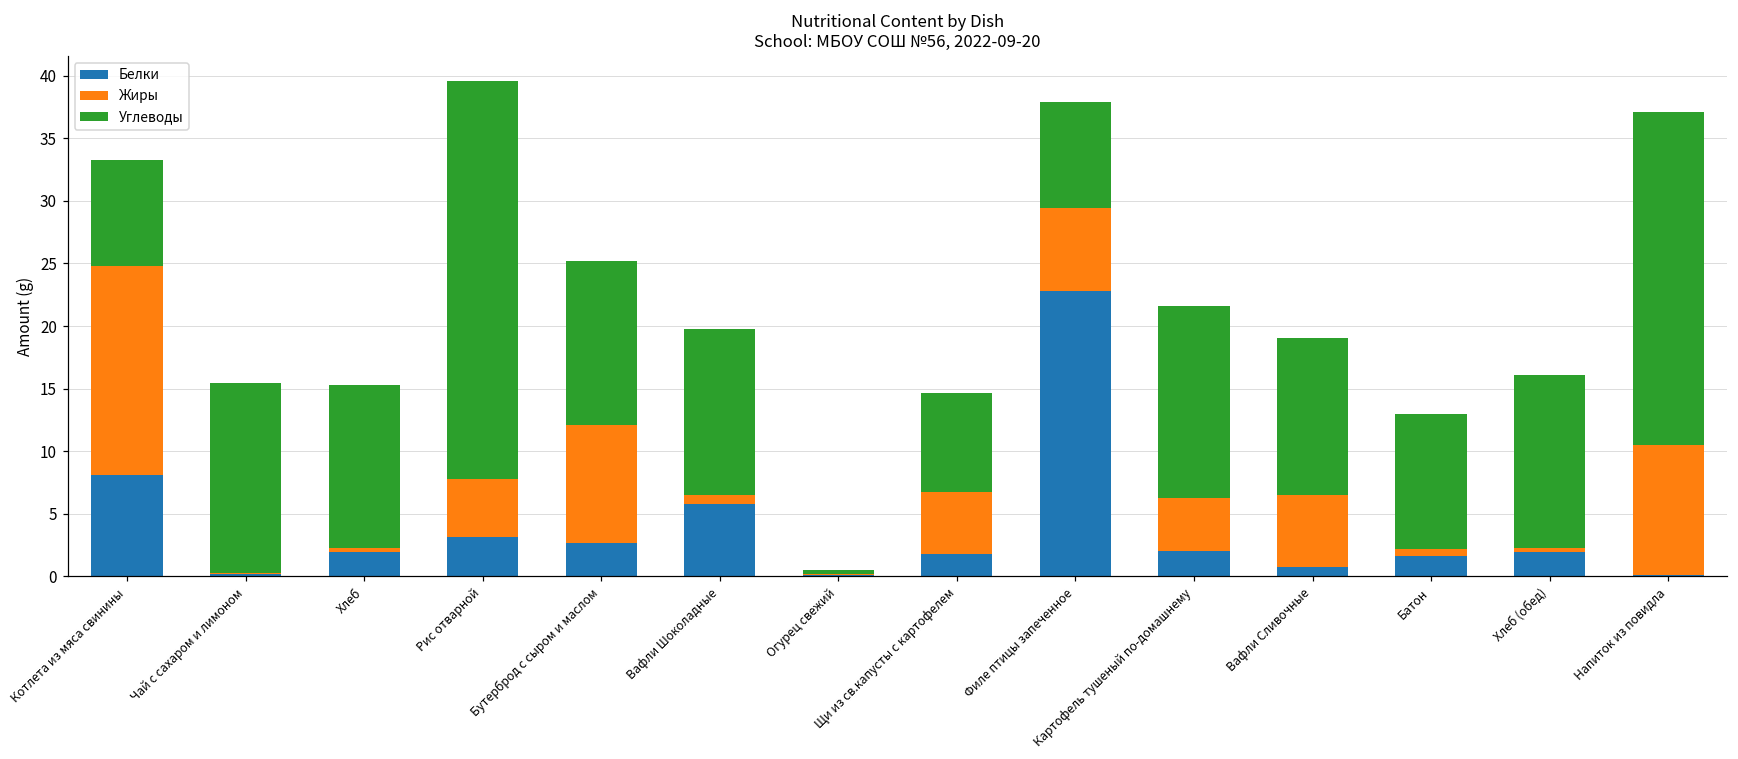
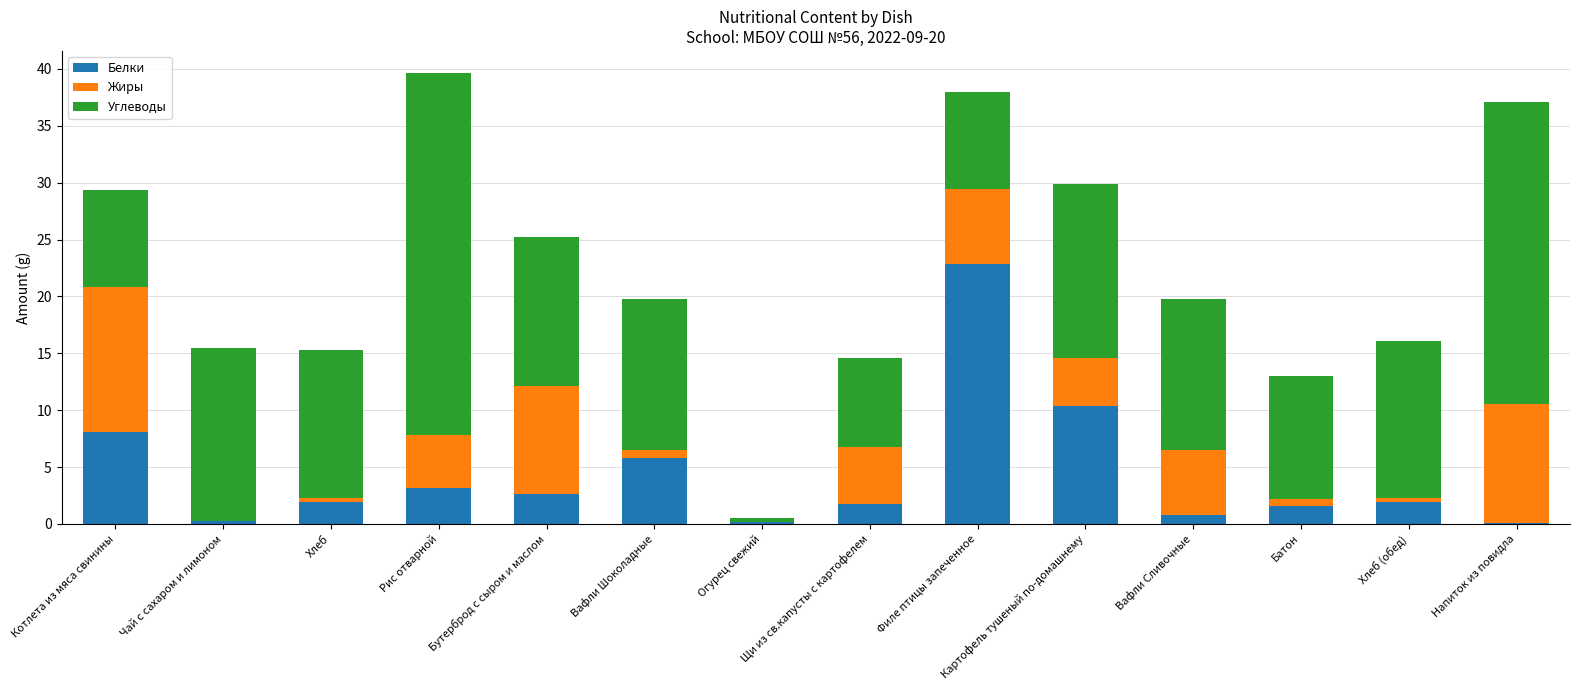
Жиры, Котлета из мяса свинины: 16.7 -> 12.8
Белки, Картофель тушеный по-домашнему: 2.0 -> 10.4
Углеводы, Вафли Сливочные: 12.5 -> 13.2
